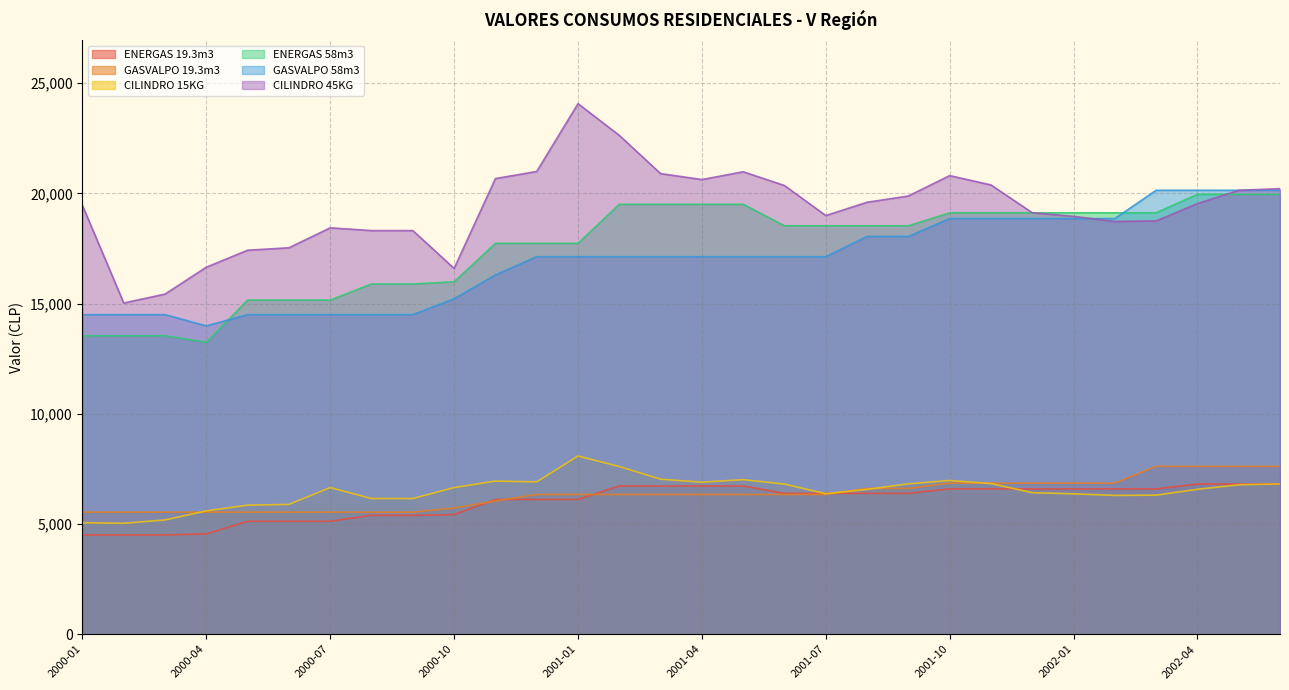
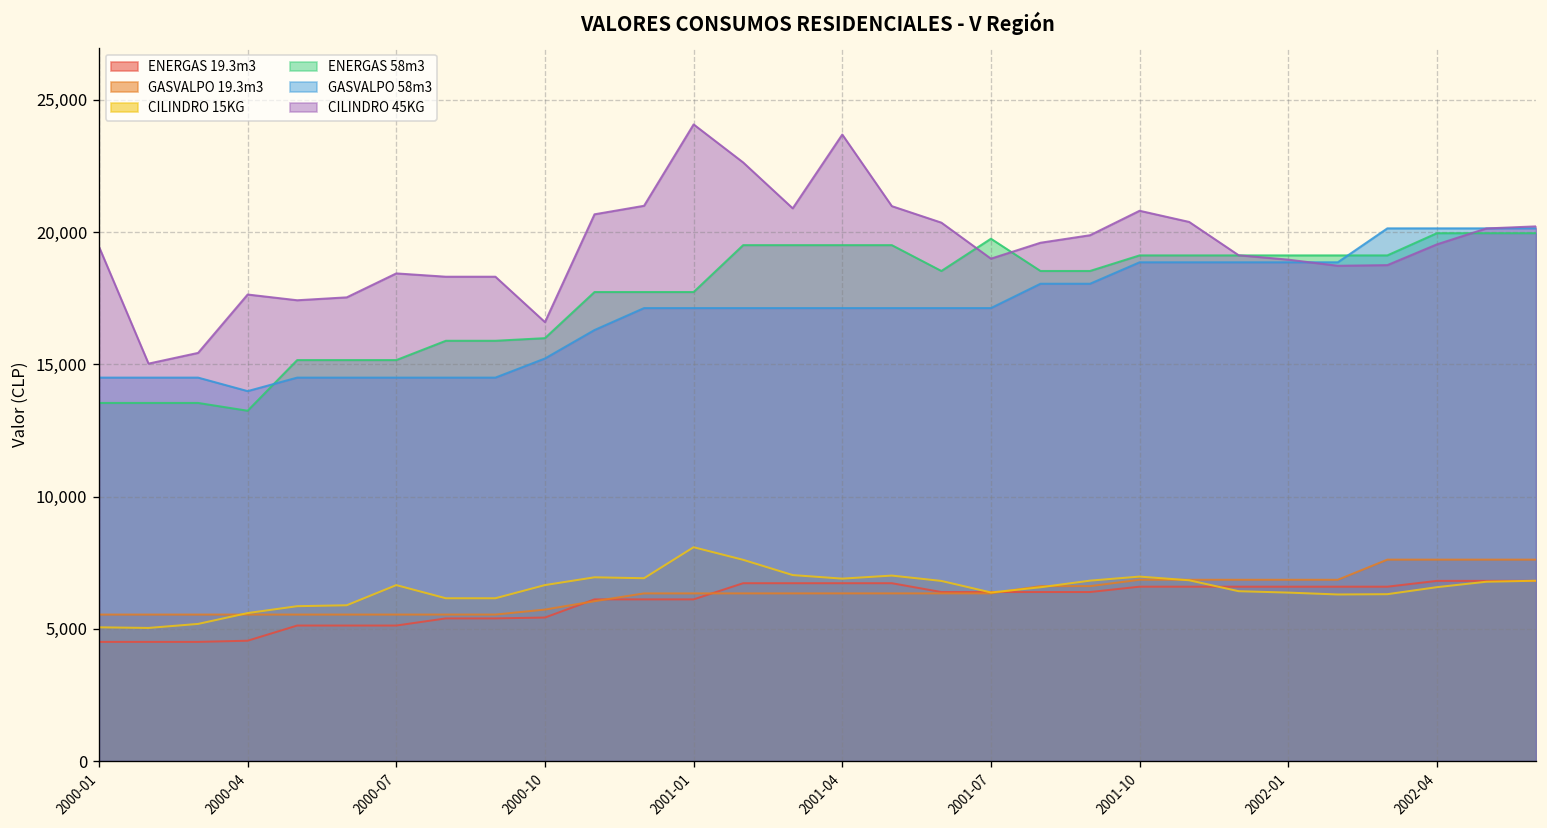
CILINDRO 45KG, 2000-04: 16,600 -> 17,600
CILINDRO 45KG, 2001-04: 20,600 -> 23,700
ENERGAS 58m3, 2001-07: 18,500 -> 19,700
